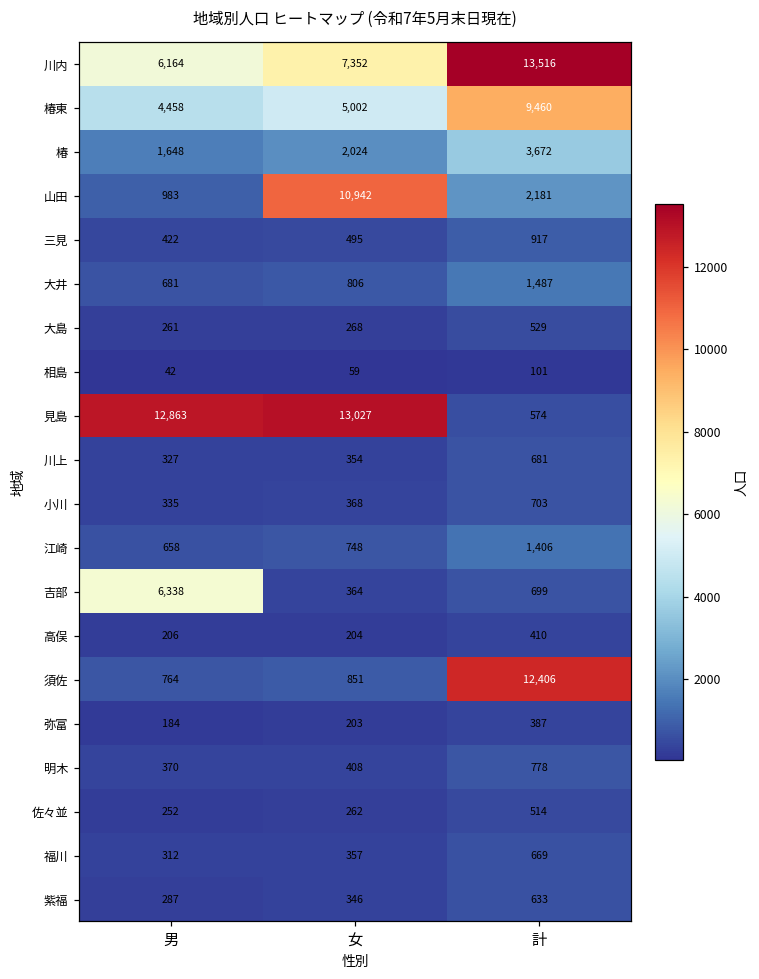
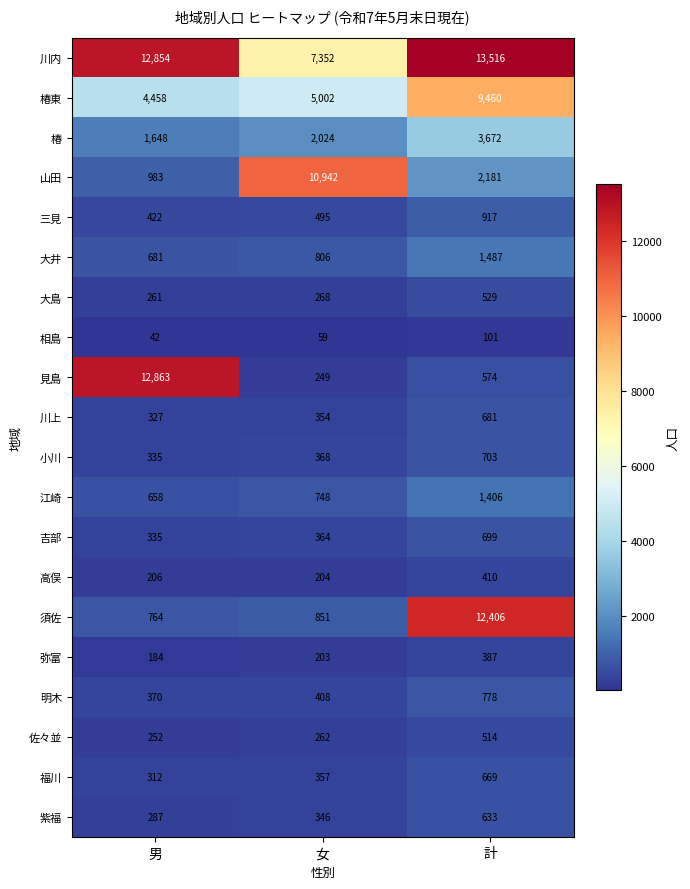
川内, 男: 6,164 -> 12,854
見島, 女: 13,027 -> 249
吉部, 男: 6,338 -> 335
